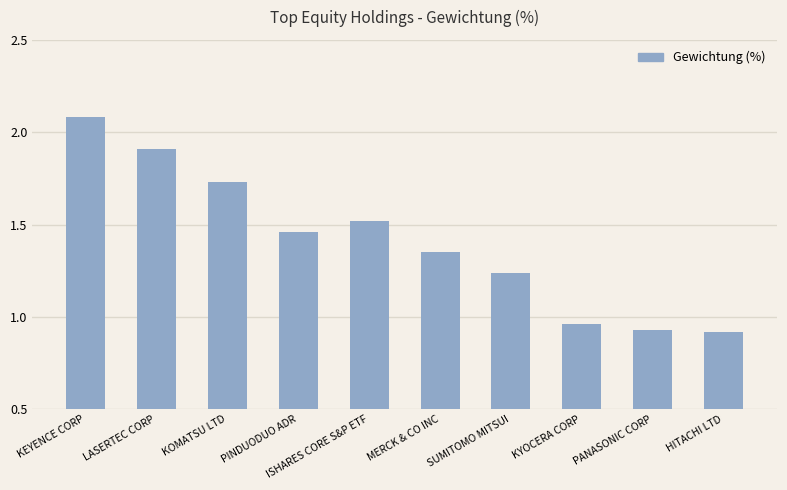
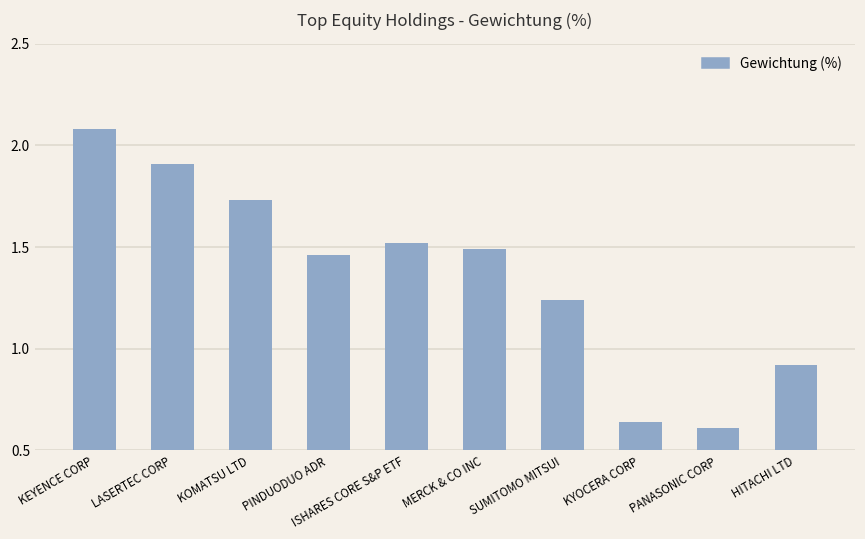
MERCK & CO INC: 1.35 -> 1.49
KYOCERA CORP: 0.96 -> 0.64
PANASONIC CORP: 0.93 -> 0.61
